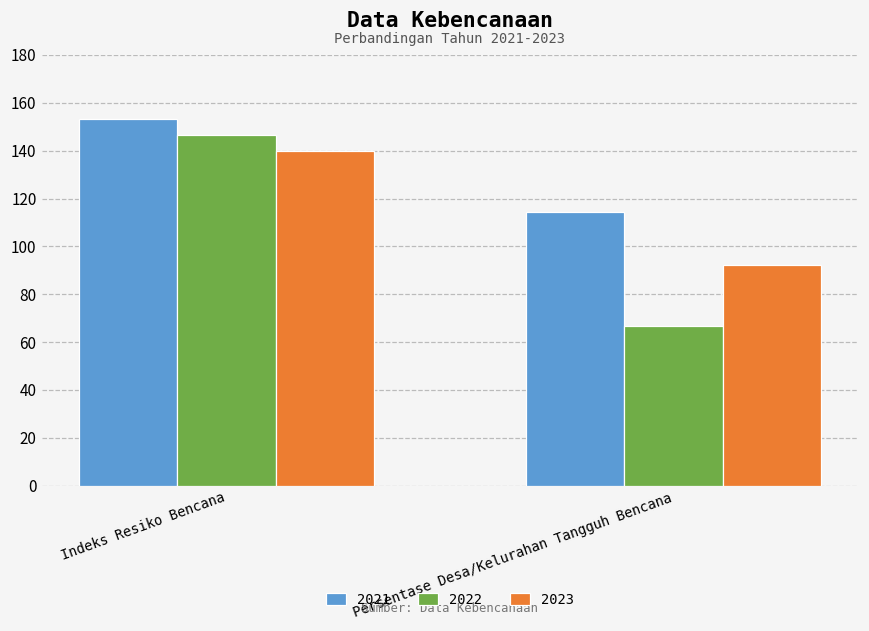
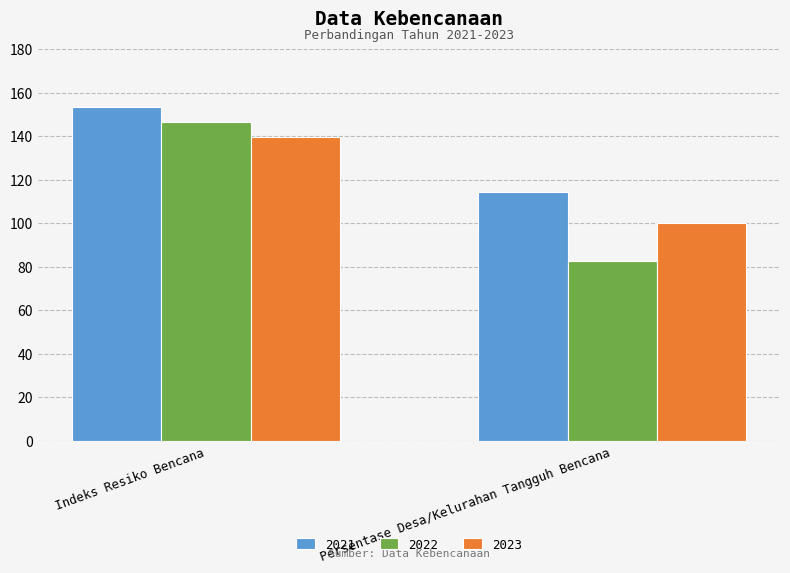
2022, Persentase Desa/Kelurahan Tangguh Bencana: 67 -> 83
2023, Persentase Desa/Kelurahan Tangguh Bencana: 92 -> 100
